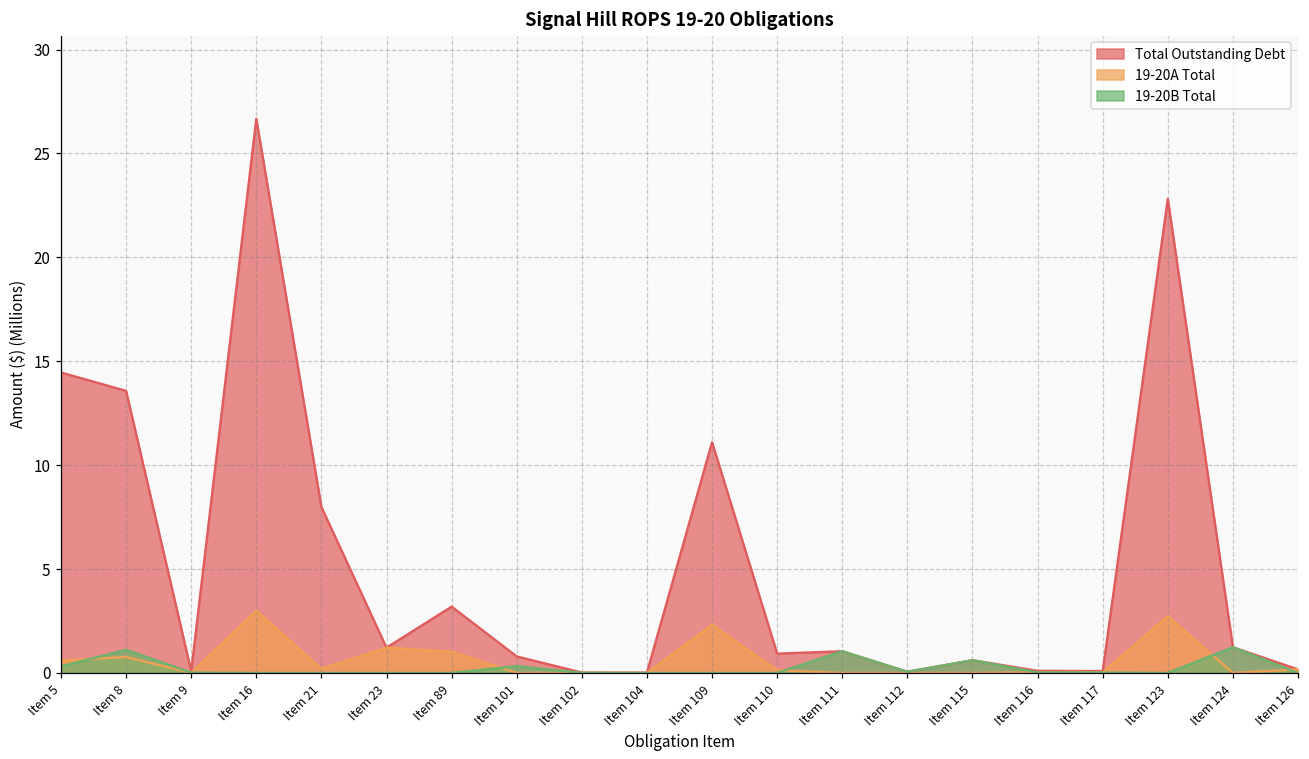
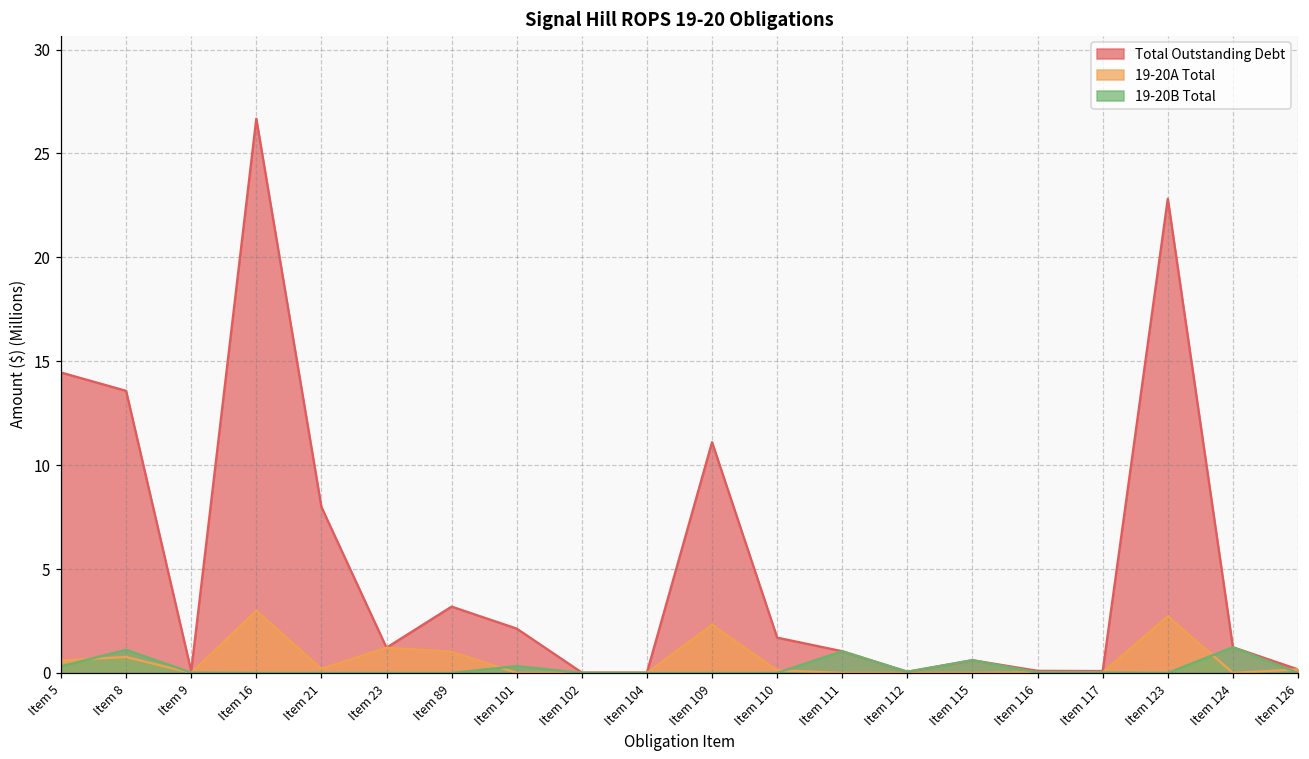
Total Outstanding Debt, Item 101: 0.8 -> 2.1
Total Outstanding Debt, Item 110: 0.9 -> 1.7
